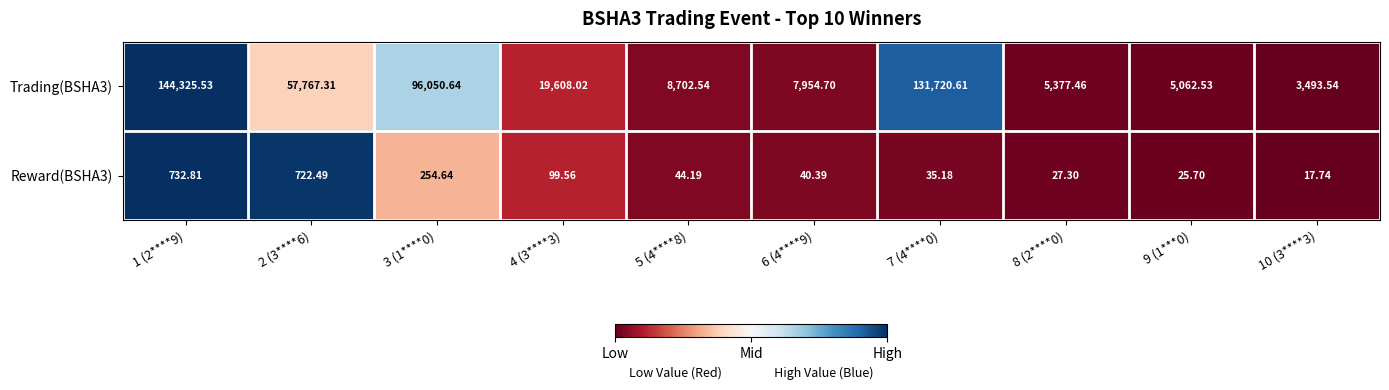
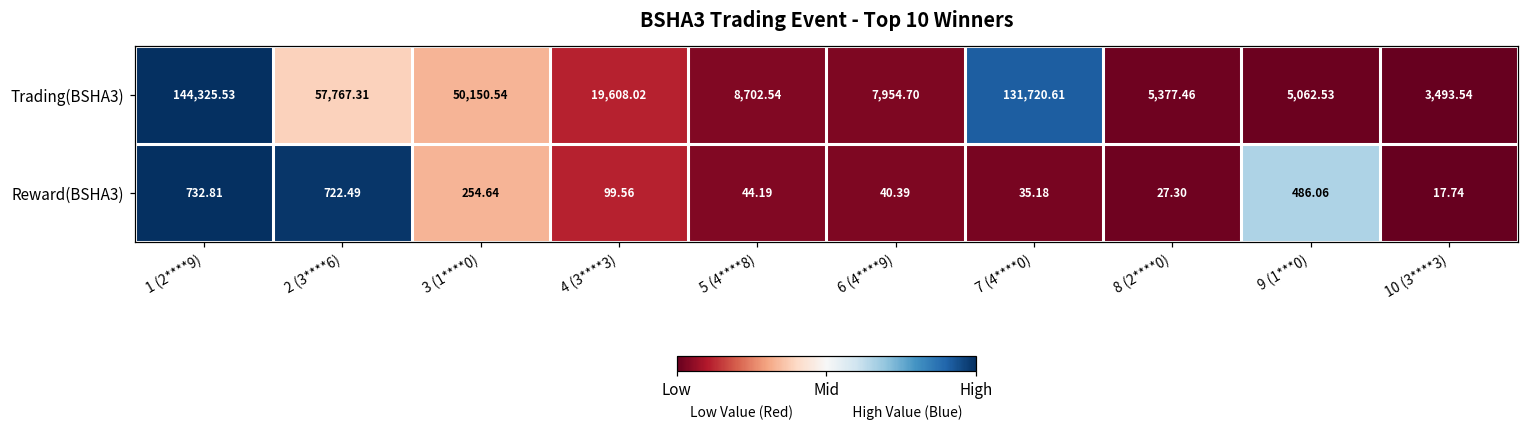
Trading(BSHA3), 3 (1****0): 96,050.64 -> 50,150.54
Reward(BSHA3), 9 (1***0): 25.70 -> 486.06
